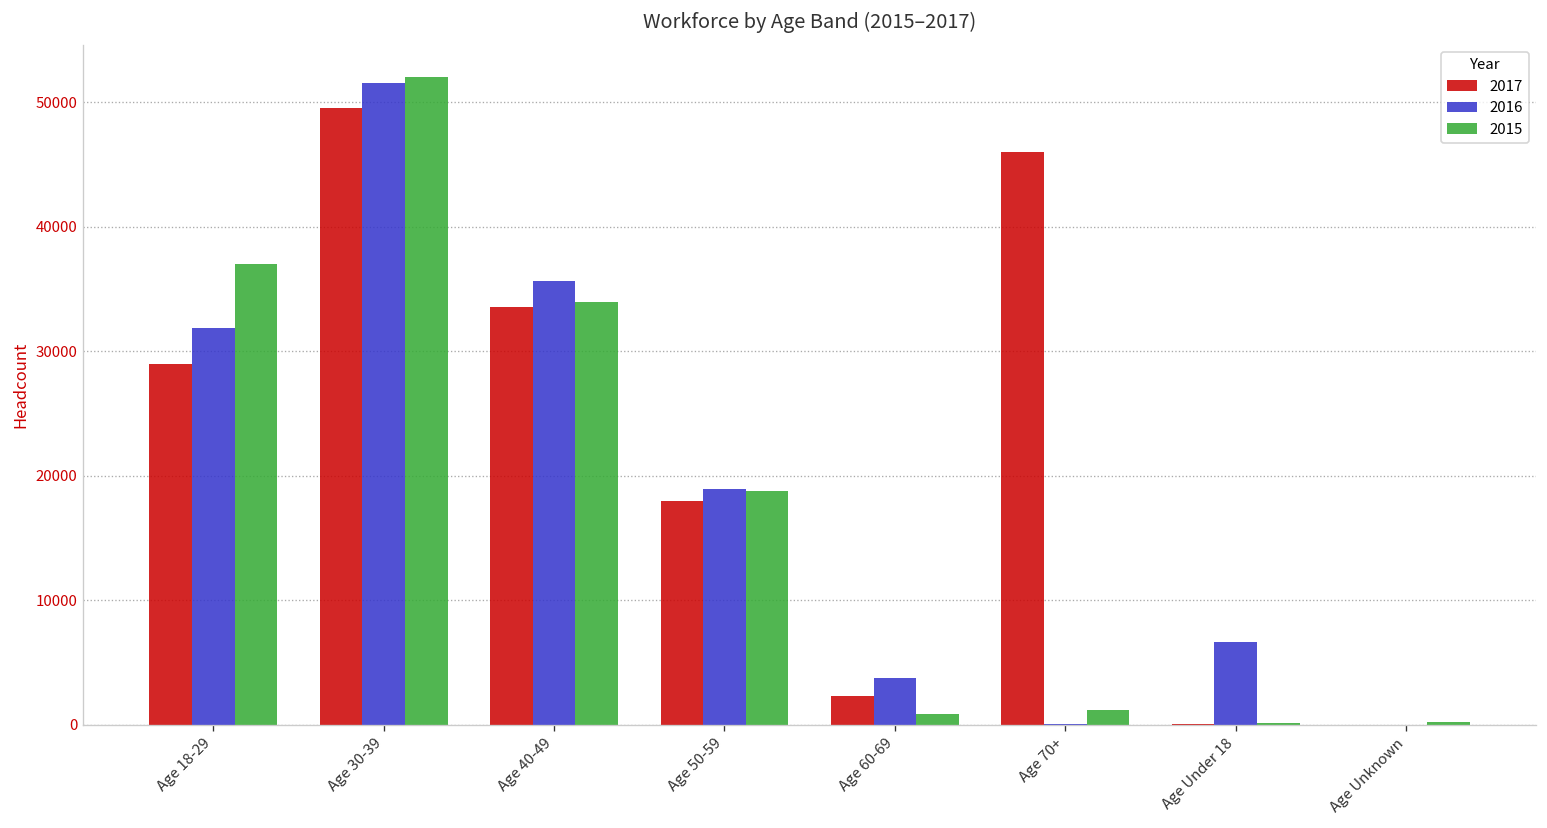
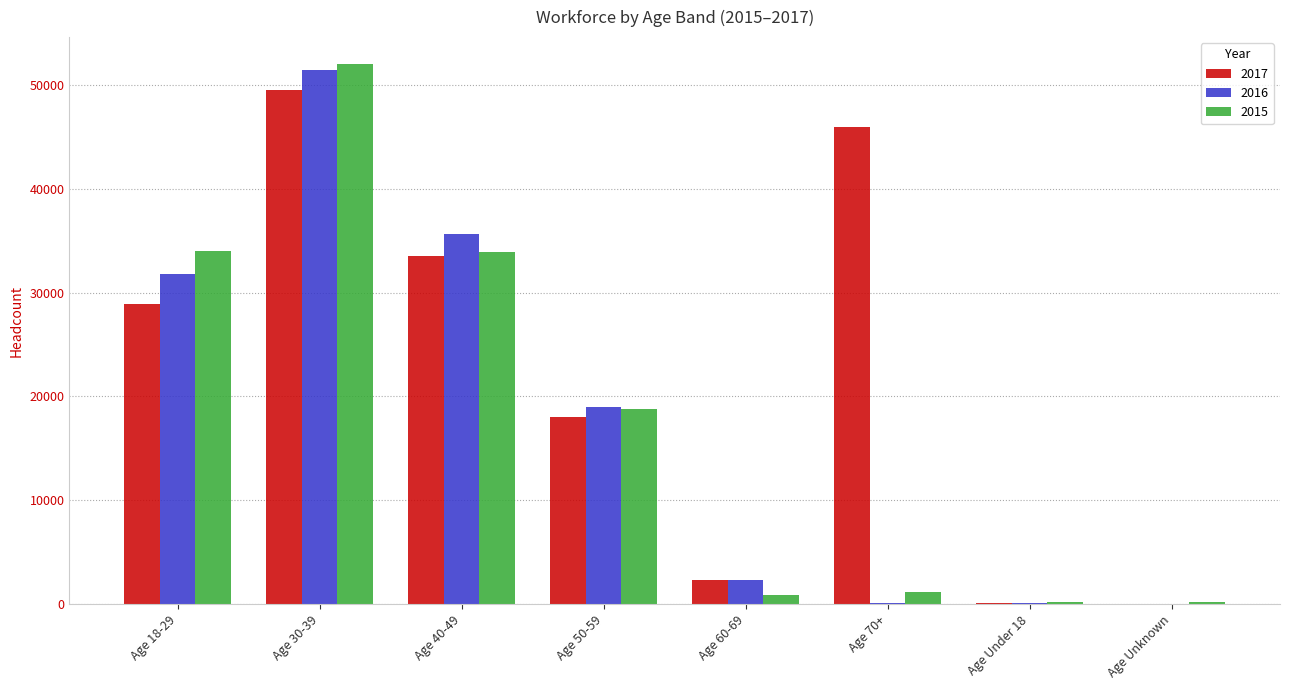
2015, Age 18-29: 37000 -> 34000
2016, Age 60-69: 3800 -> 2400
2016, Age Under 18: 6600 -> 100
